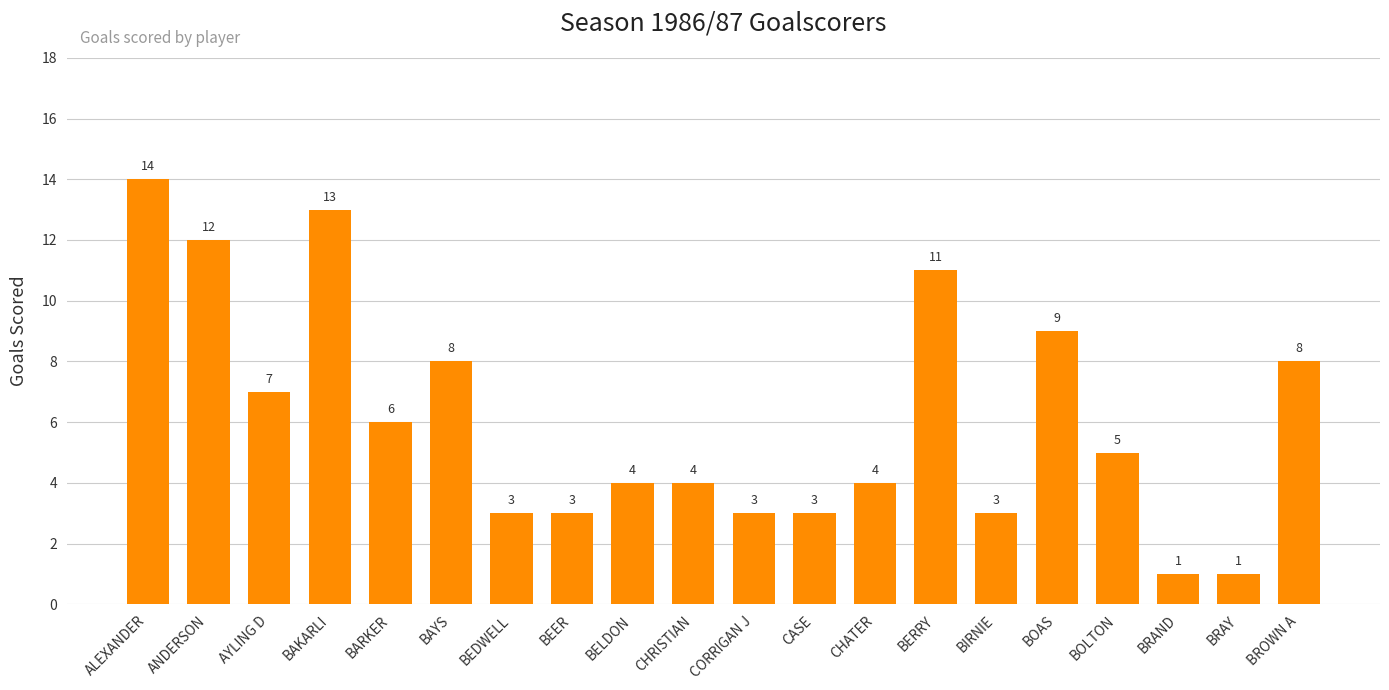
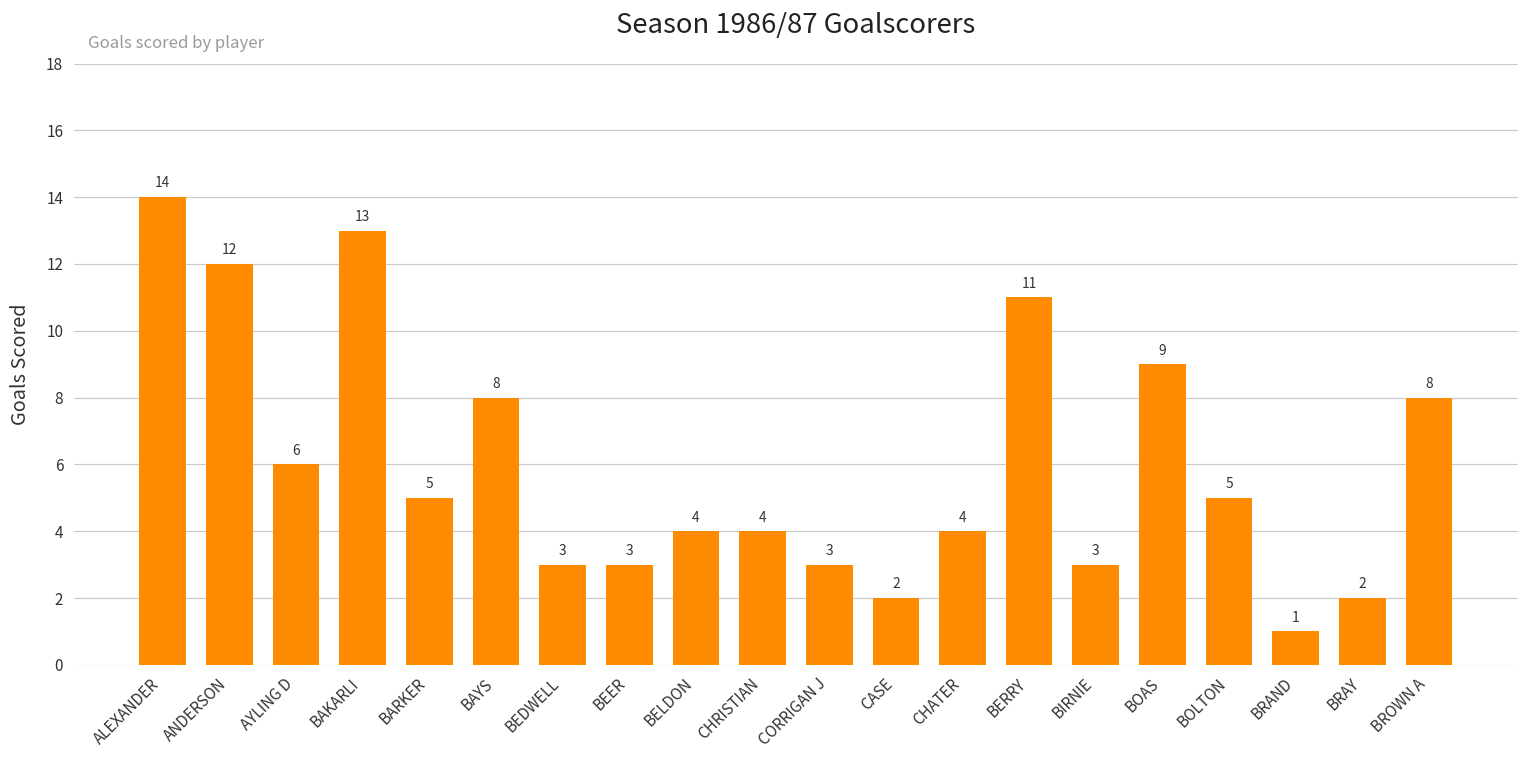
AYLING D: 7 -> 6
BARKER: 6 -> 5
CASE: 3 -> 2
BRAY: 1 -> 2
